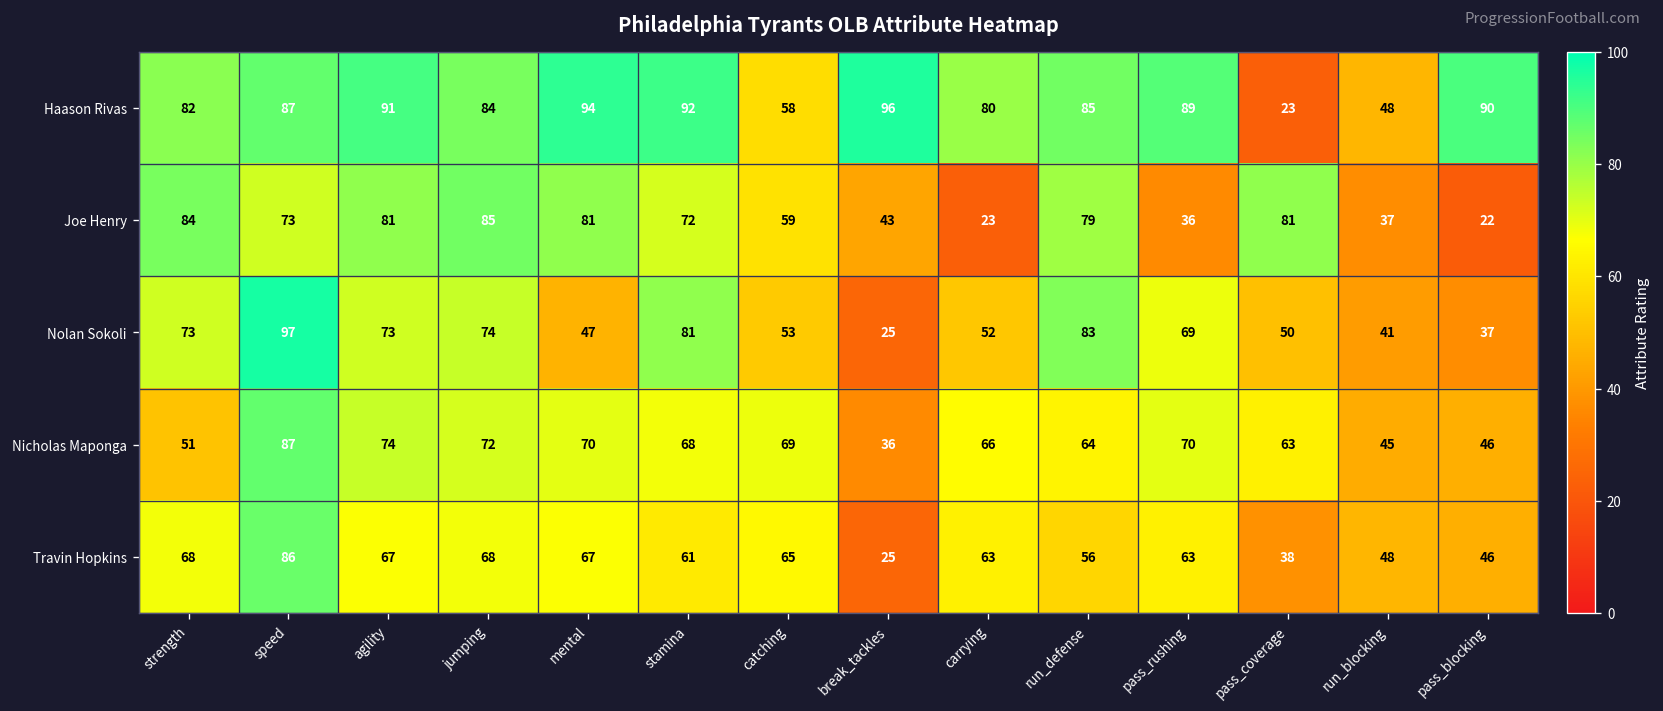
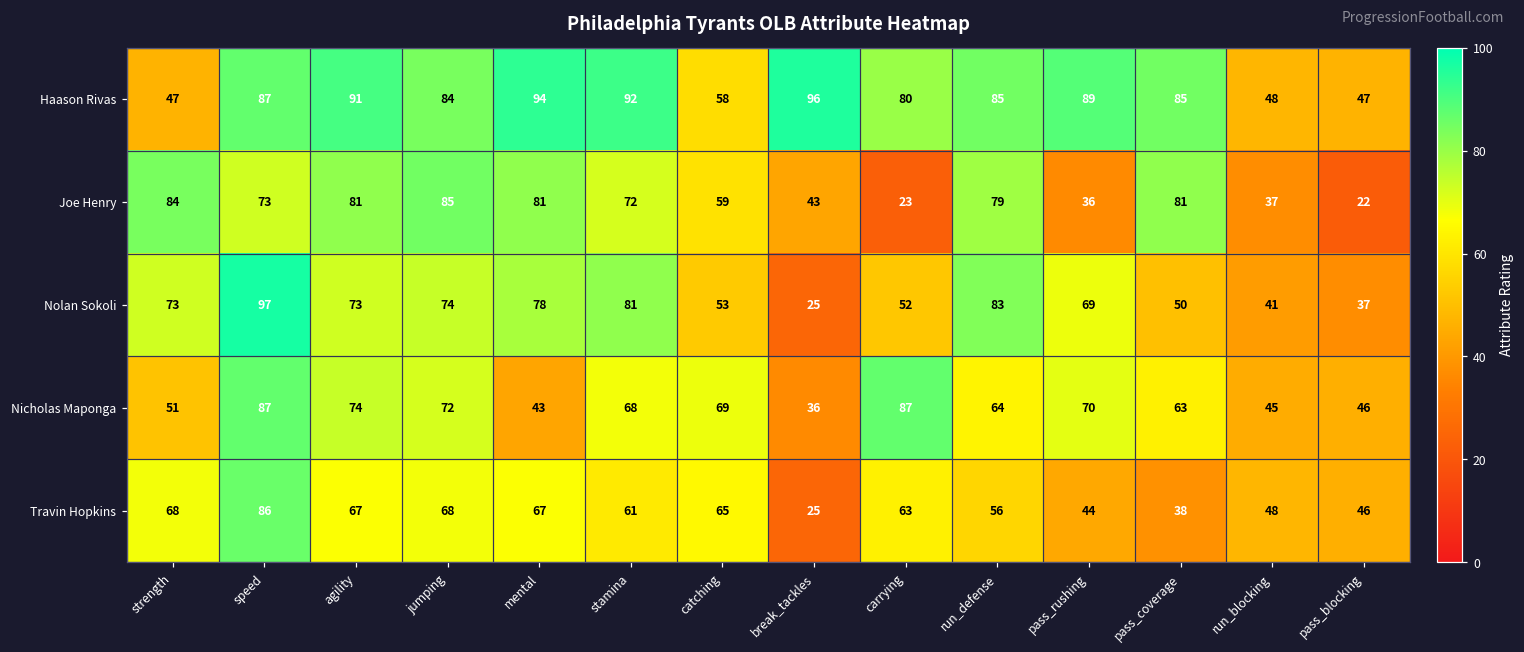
Haason Rivas, strength: 82 -> 47
Haason Rivas, pass_coverage: 23 -> 85
Haason Rivas, pass_blocking: 90 -> 47
Nolan Sokoli, mental: 47 -> 78
Nicholas Maponga, mental: 70 -> 43
Nicholas Maponga, carrying: 66 -> 87
Travin Hopkins, pass_rushing: 63 -> 44
